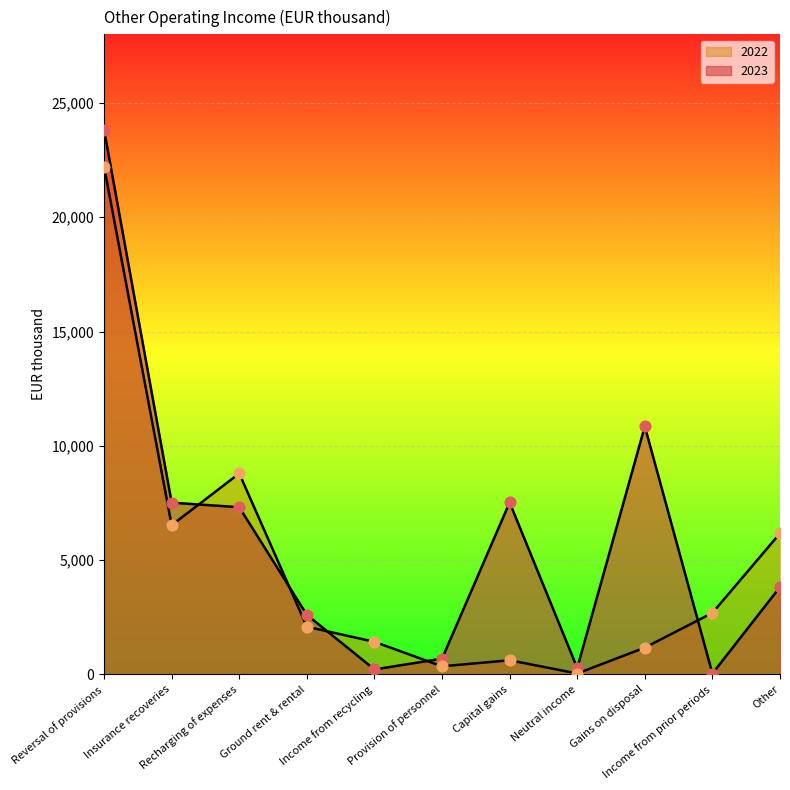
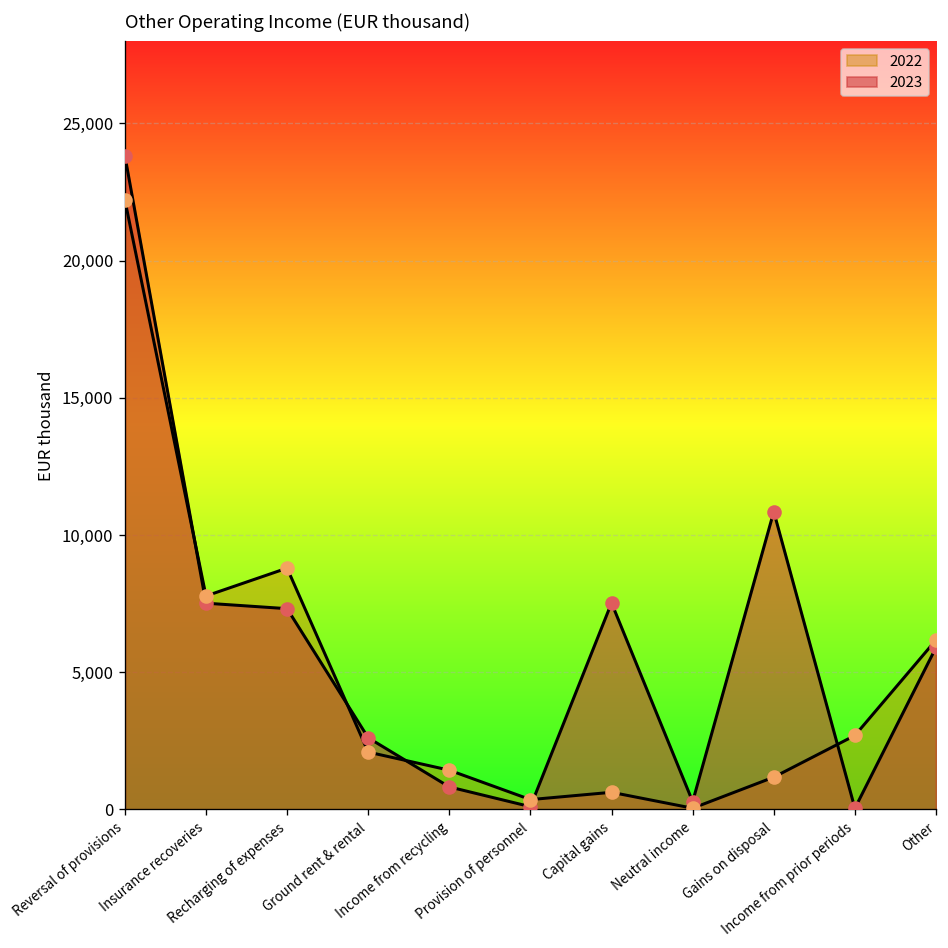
2022, Insurance recoveries: 6,500 -> 7,800
2023, Income from recycling: 200 -> 800
2023, Provision of personnel: 700 -> 100
2023, Other: 3,800 -> 5,900
